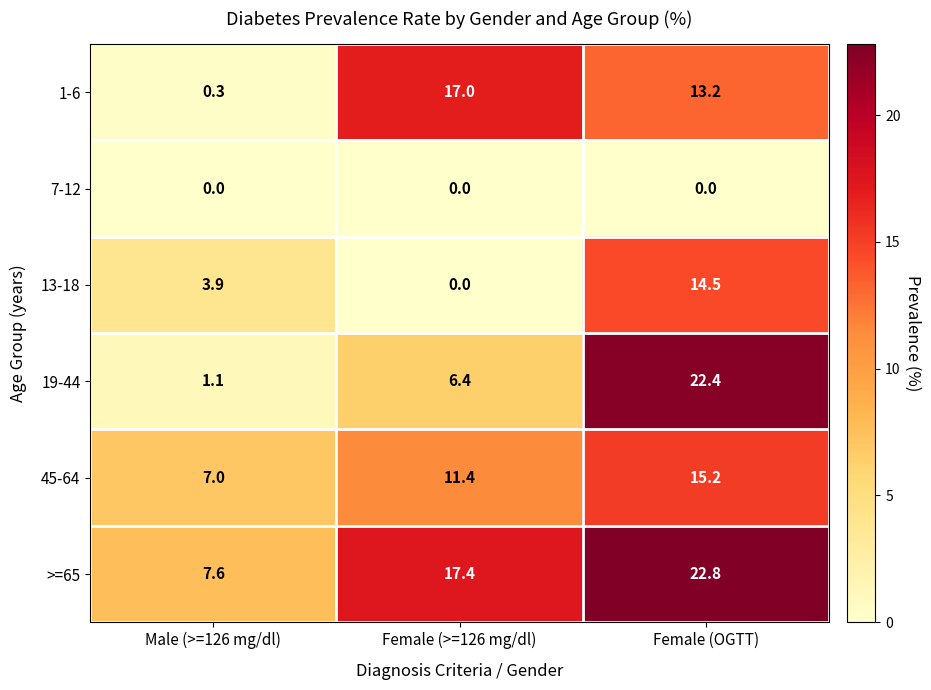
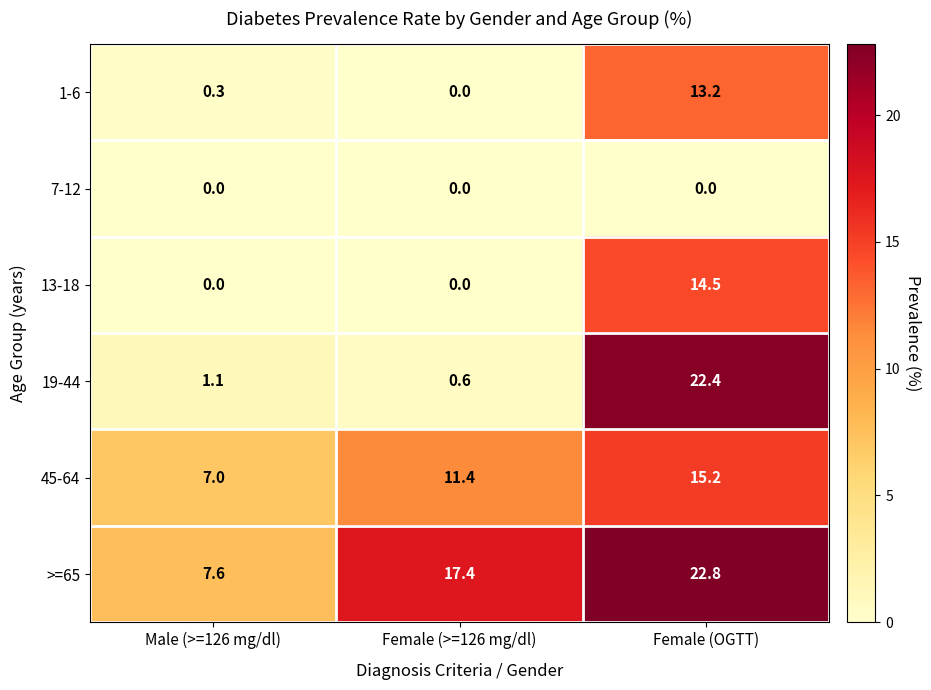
1-6, Female (>=126 mg/dl): 17.0 -> 0.0
13-18, Male (>=126 mg/dl): 3.9 -> 0.0
19-44, Female (>=126 mg/dl): 6.4 -> 0.6
